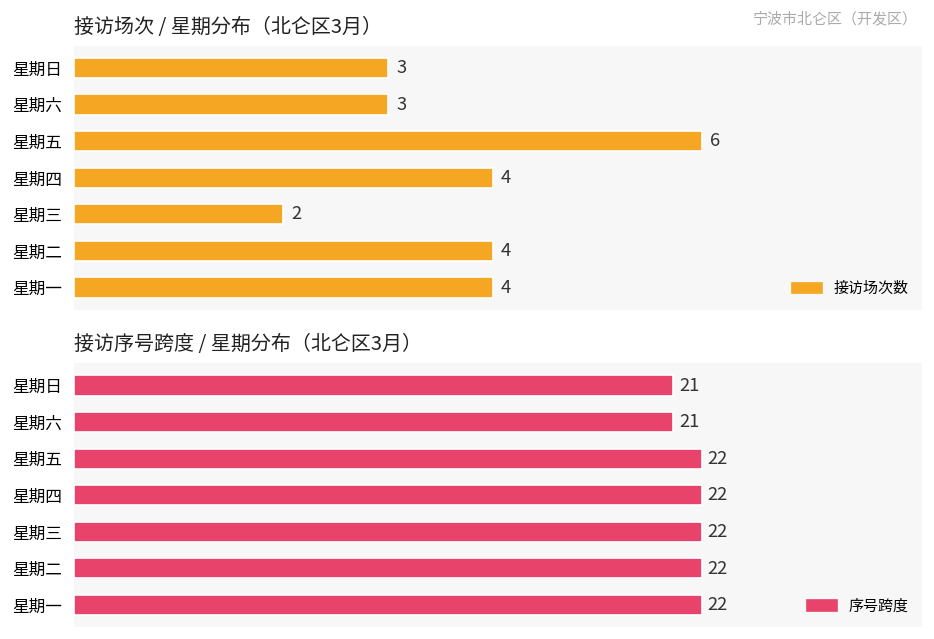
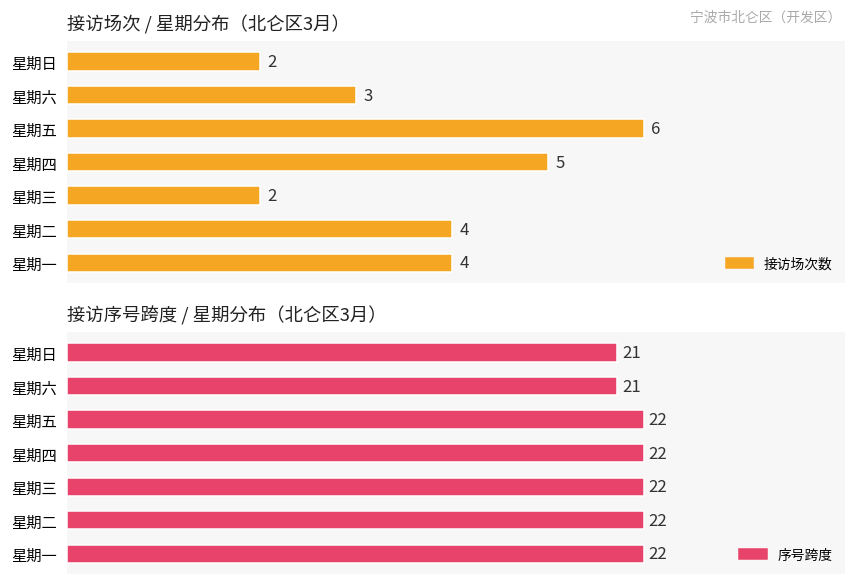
接访场次 / 星期分布（北仑区3月）, 星期日: 3 -> 2
接访场次 / 星期分布（北仑区3月）, 星期四: 4 -> 5
